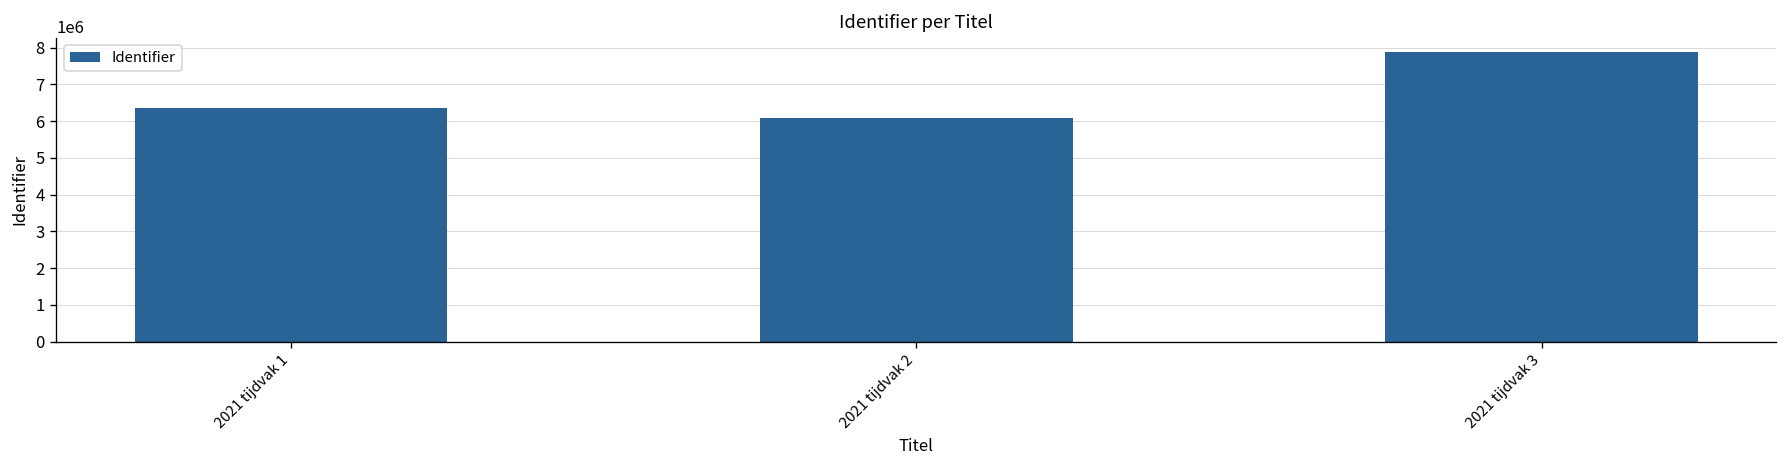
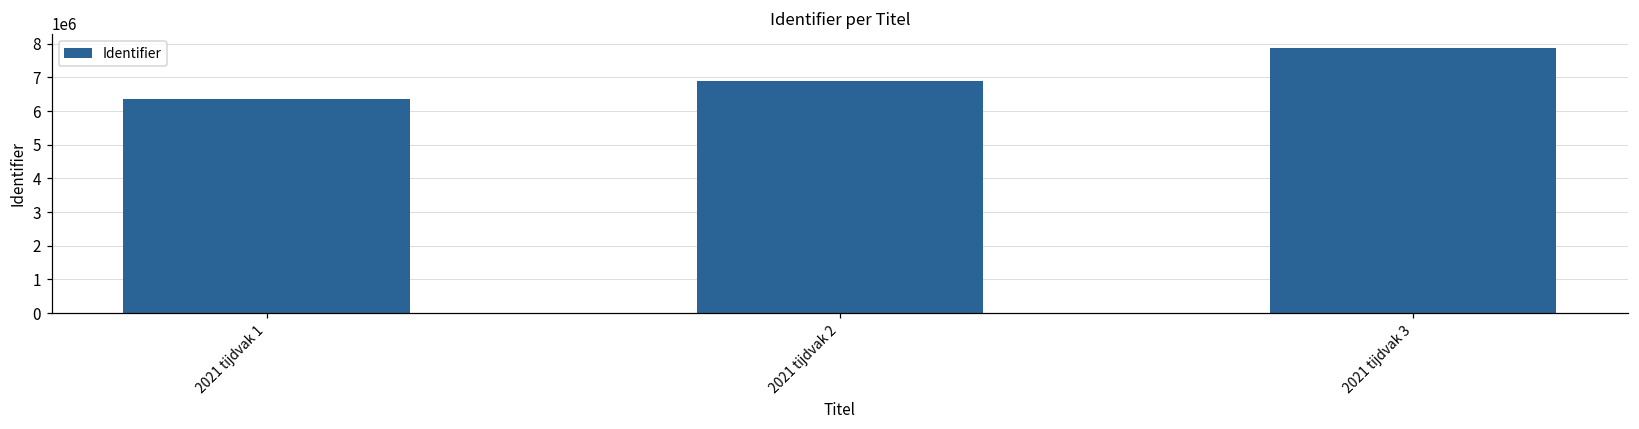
2021 tijdvak 2: 6100000 -> 6900000
